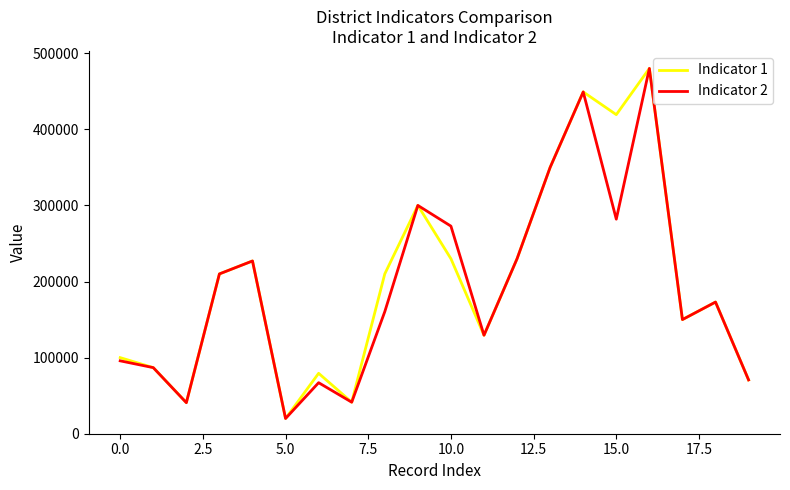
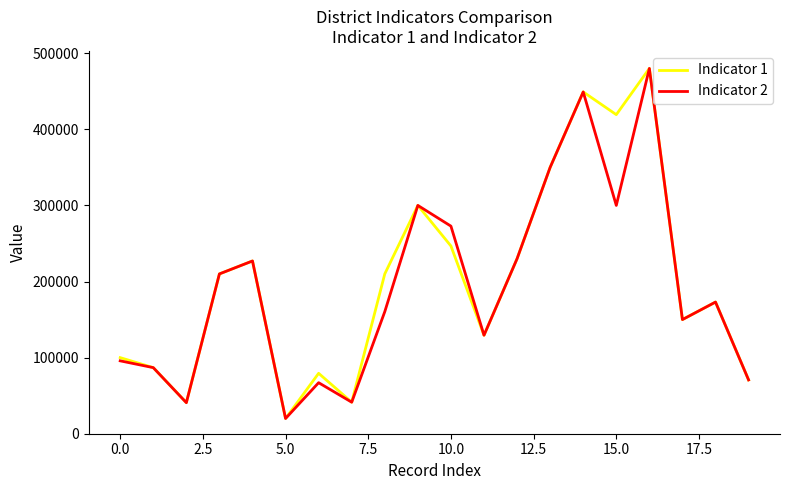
Indicator 1, 10.0: 230000 -> 250000
Indicator 2, 15.0: 280000 -> 300000
